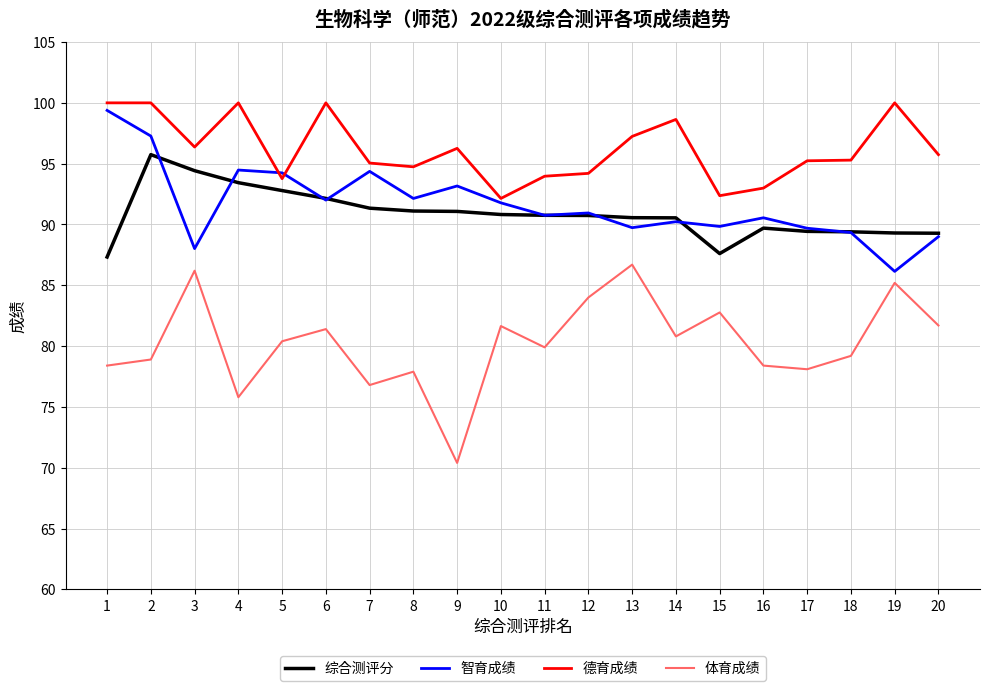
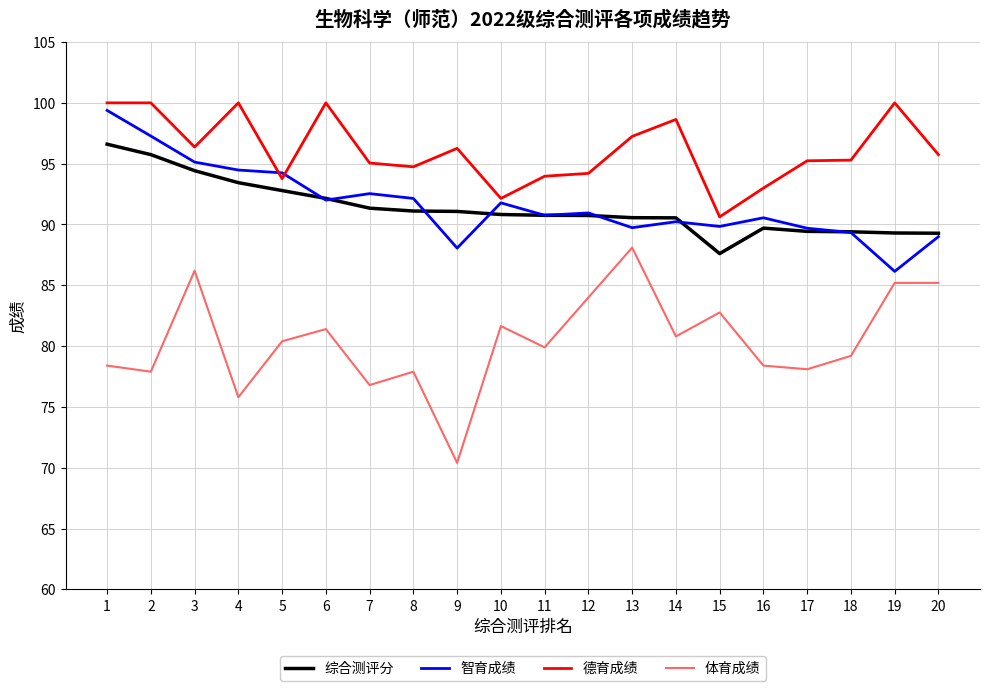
综合测评分, 1: 87.3 -> 96.6
体育成绩, 2: 78.9 -> 77.9
智育成绩, 3: 88.0 -> 95.1
智育成绩, 7: 94.4 -> 92.5
智育成绩, 9: 93.2 -> 88.1
体育成绩, 13: 86.7 -> 88.1
德育成绩, 15: 92.4 -> 90.6
体育成绩, 20: 81.7 -> 85.2
